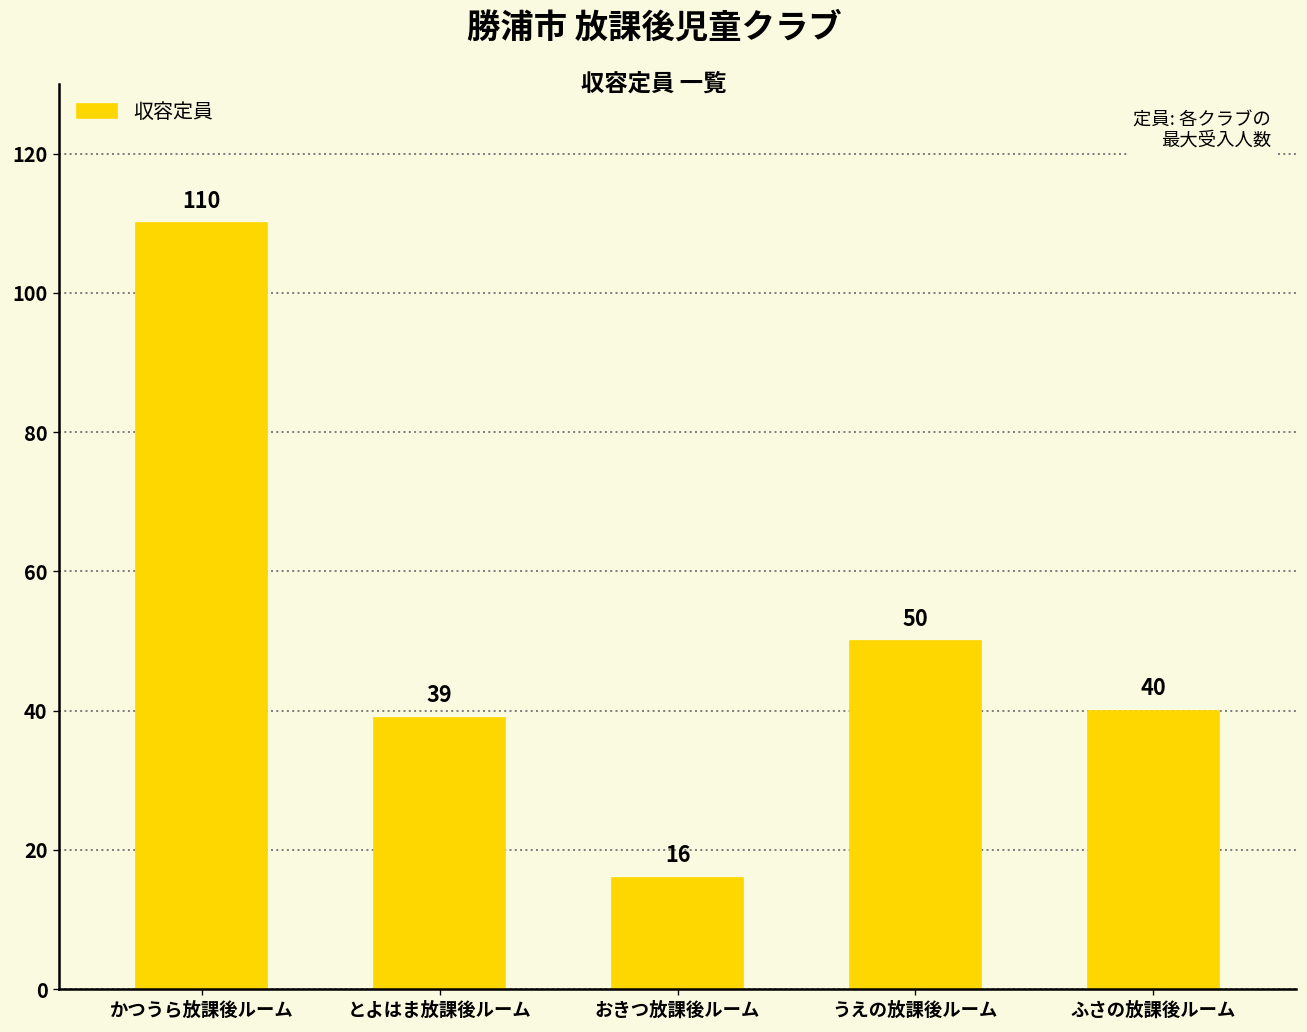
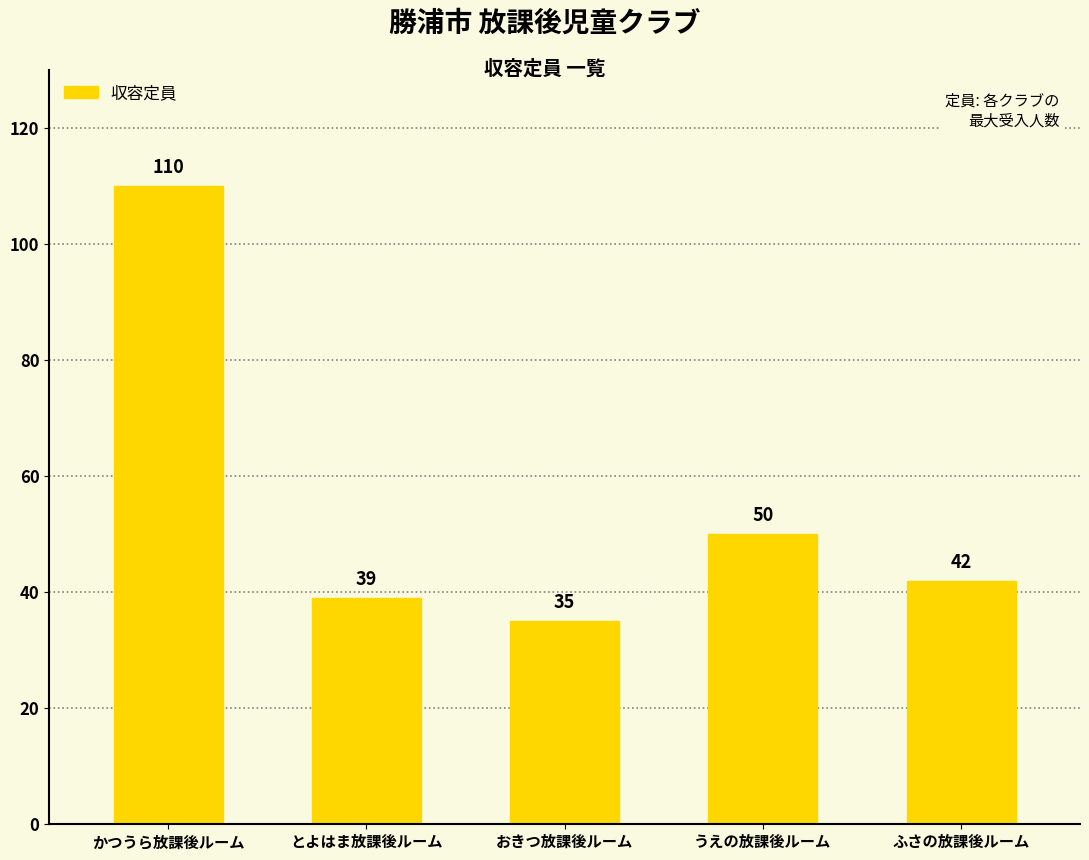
おきつ放課後ルーム: 16 -> 35
ふさの放課後ルーム: 40 -> 42
